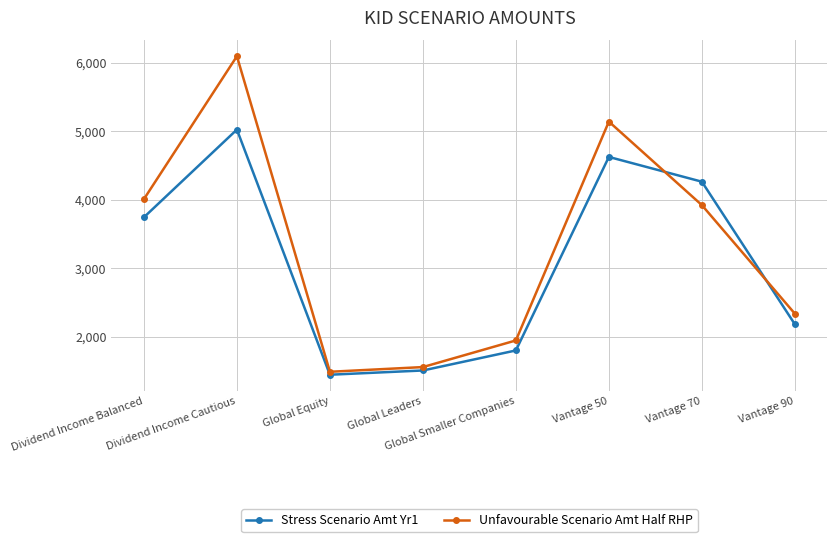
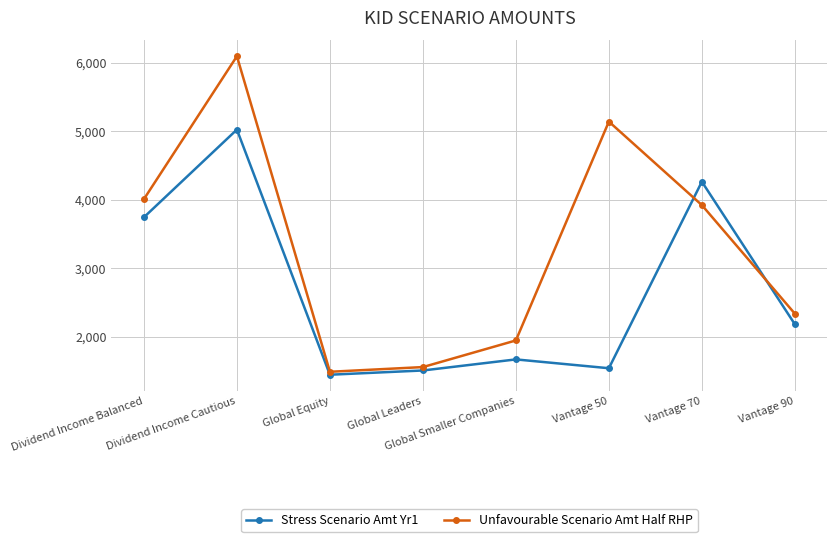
Stress Scenario Amt Yr1, Global Smaller Companies: 1,800 -> 1,700
Stress Scenario Amt Yr1, Vantage 50: 4,600 -> 1,500
